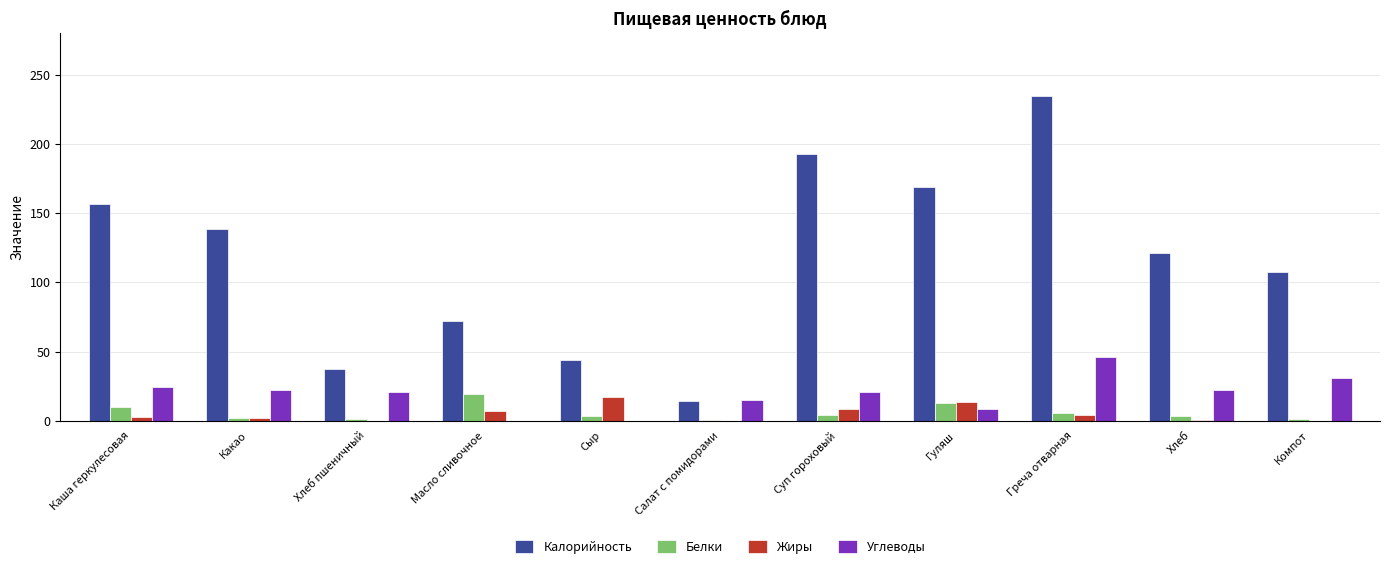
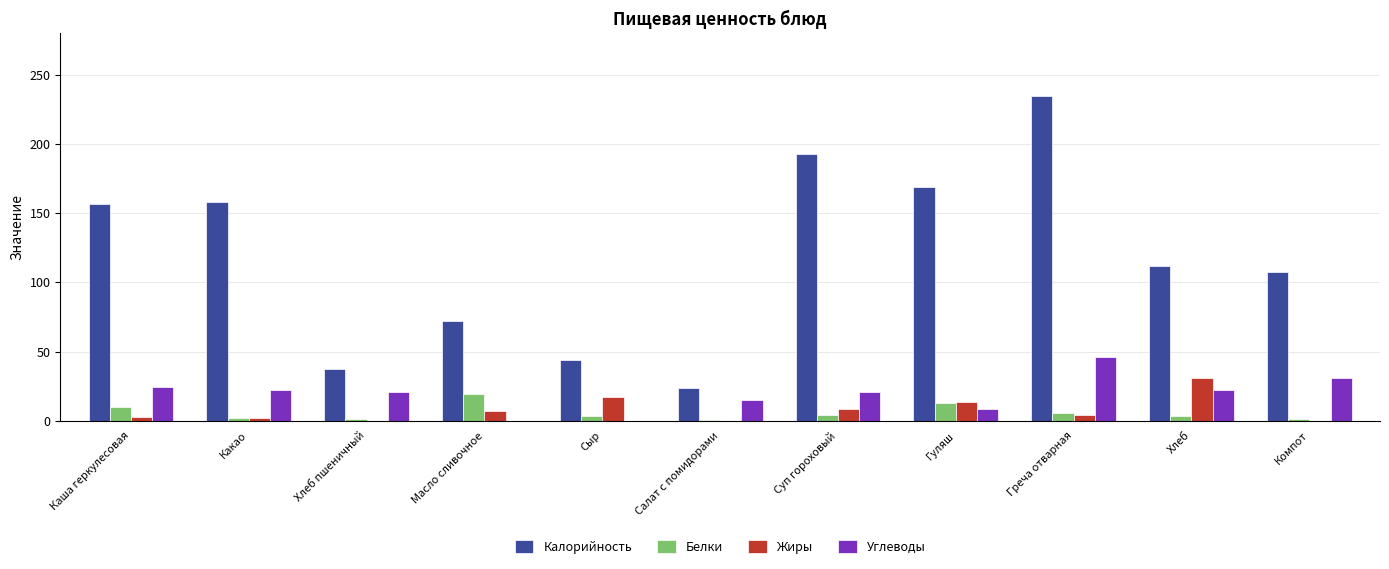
Калорийность, Какао: 139 -> 158
Калорийность, Салат с помидорами: 14 -> 23
Калорийность, Хлеб: 122 -> 112
Жиры, Хлеб: 1 -> 31
